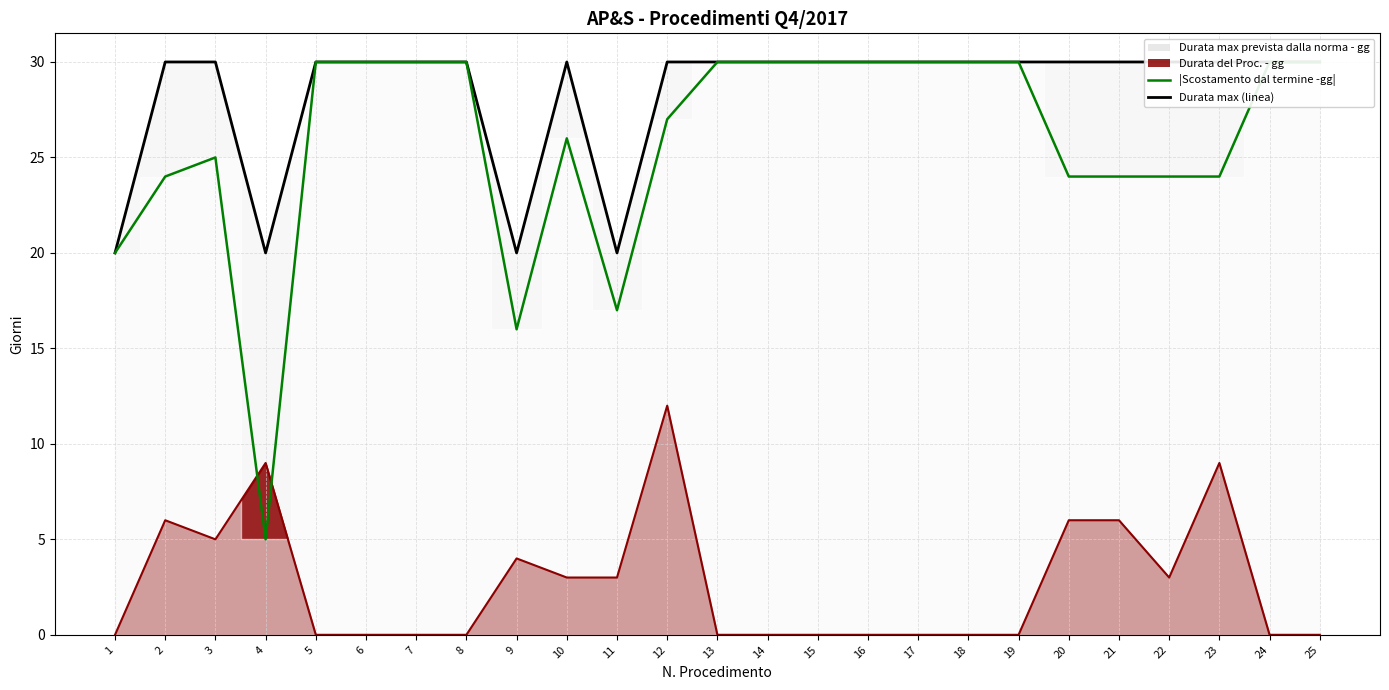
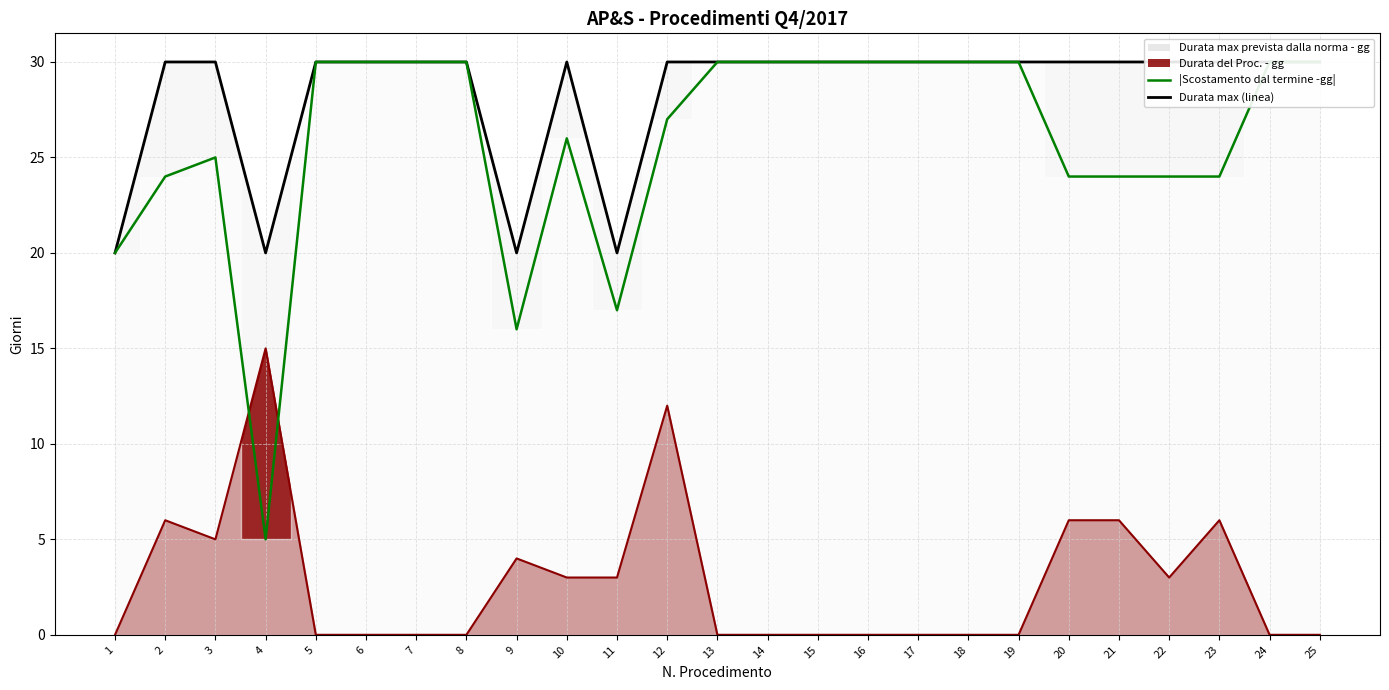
Durata del Proc. - gg, 4: 9 -> 15
Durata del Proc. - gg, 23: 9 -> 6
